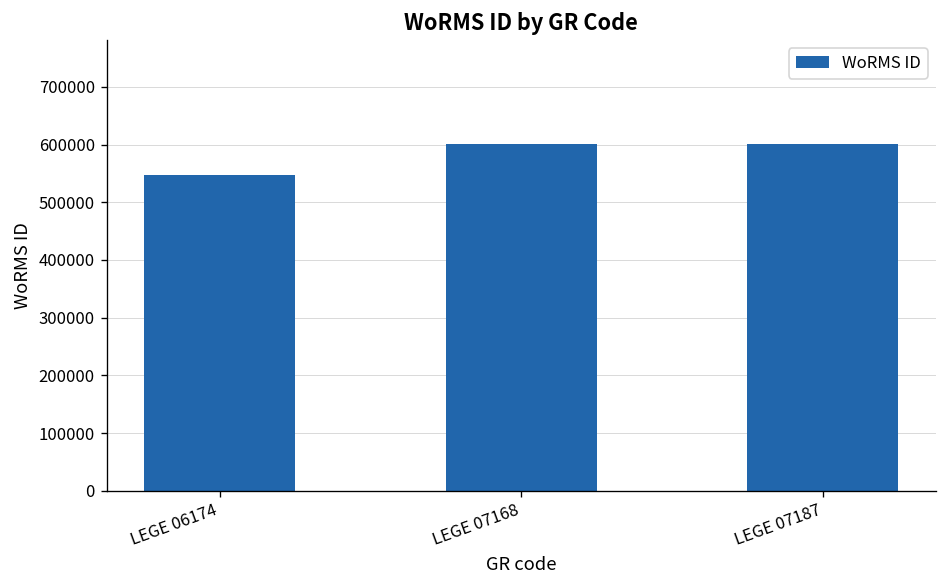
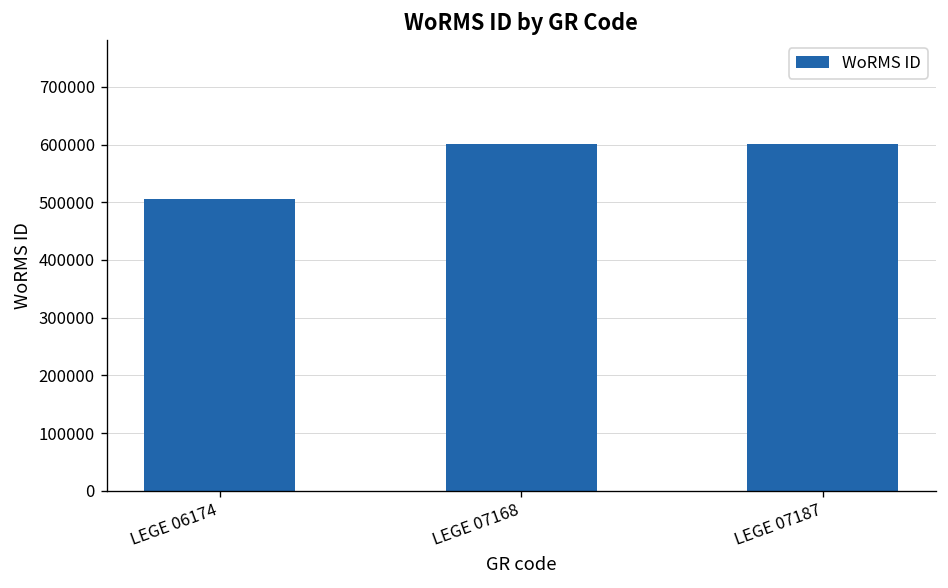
LEGE 06174: 550000 -> 510000
